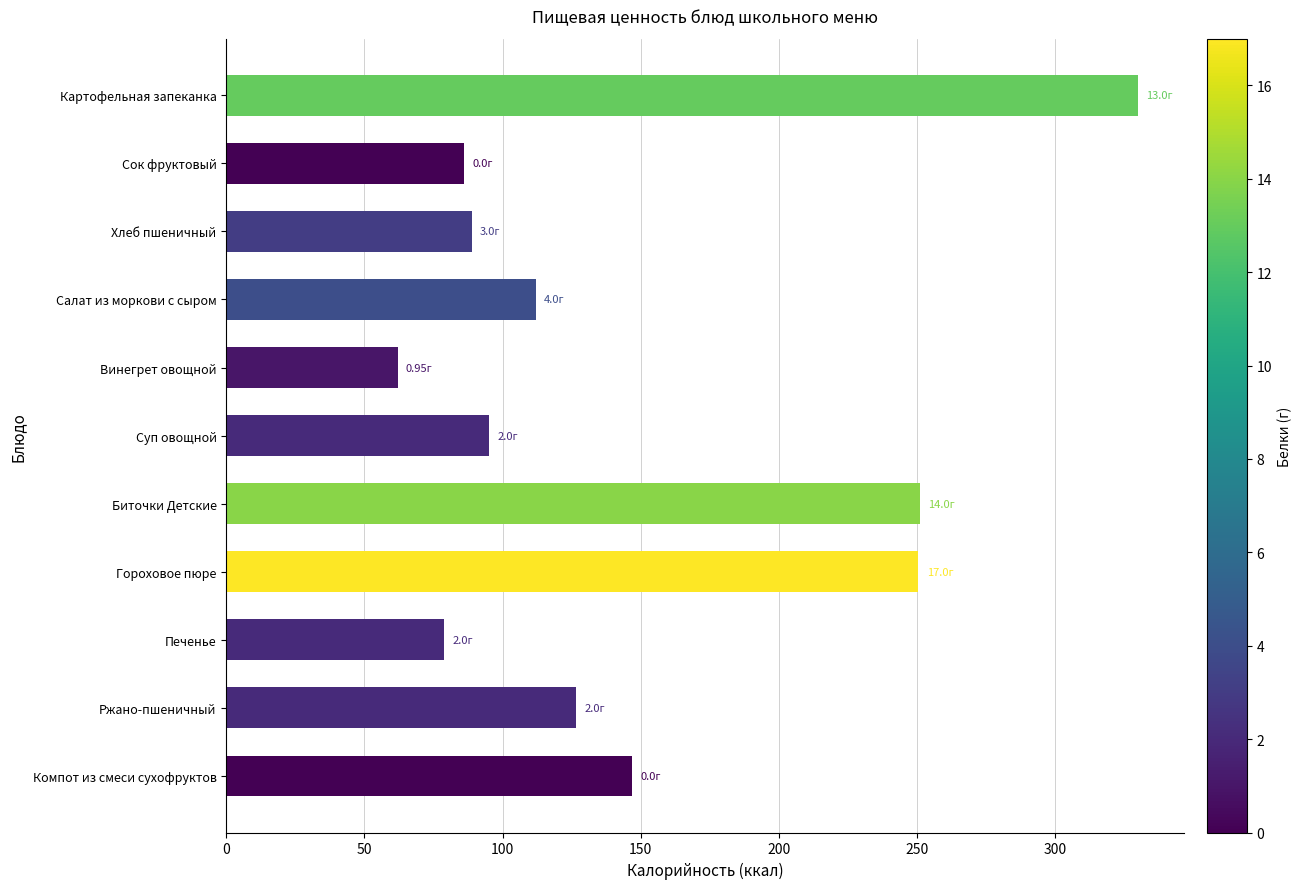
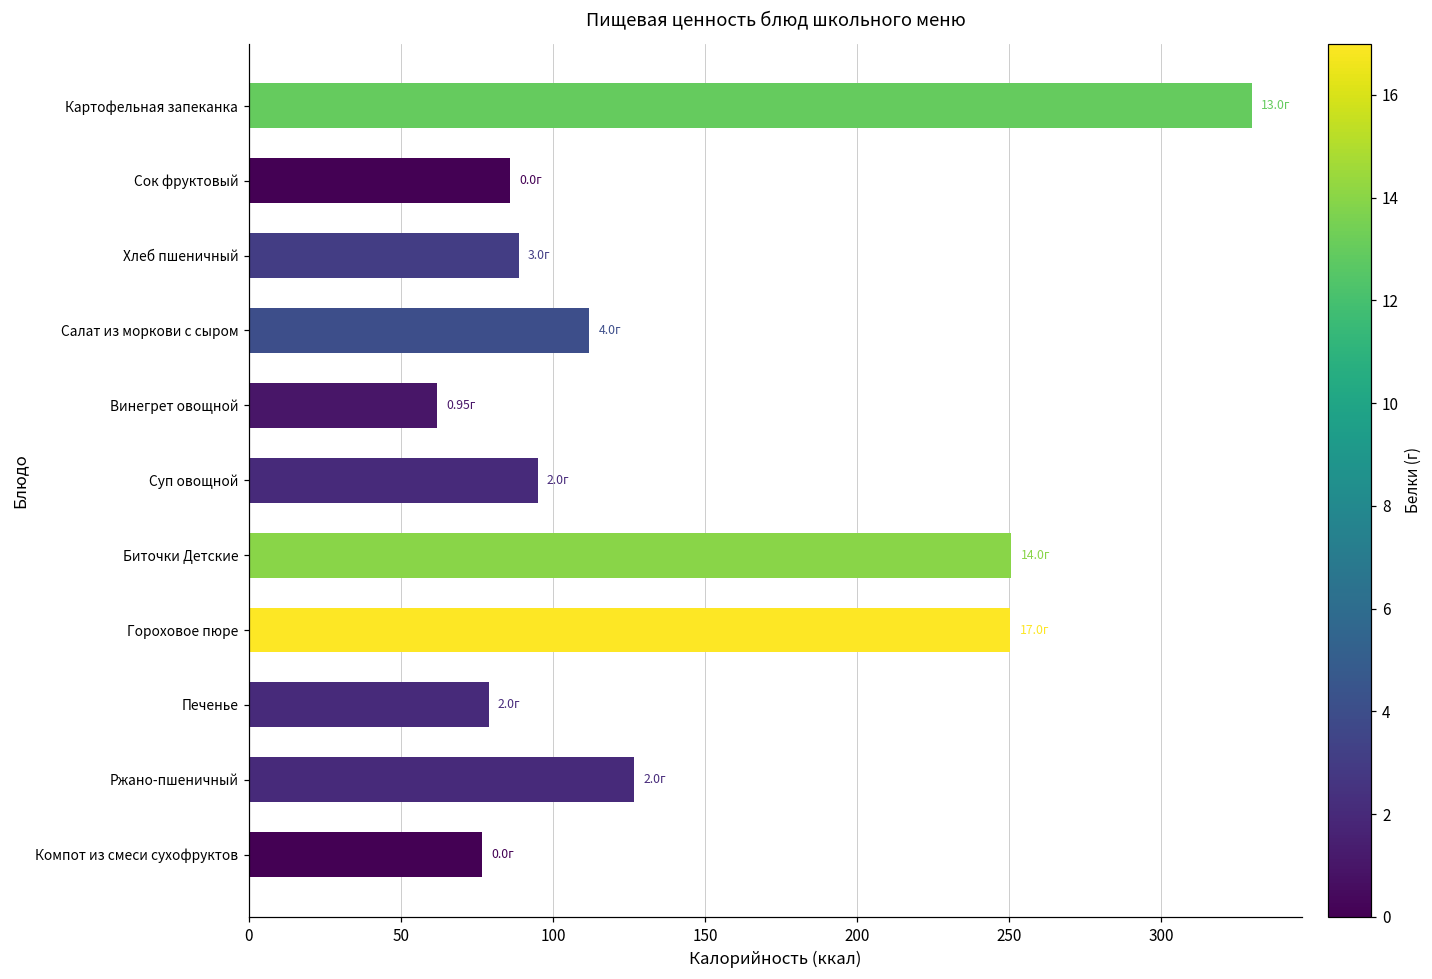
Компот из смеси сухофруктов: 147 -> 77
